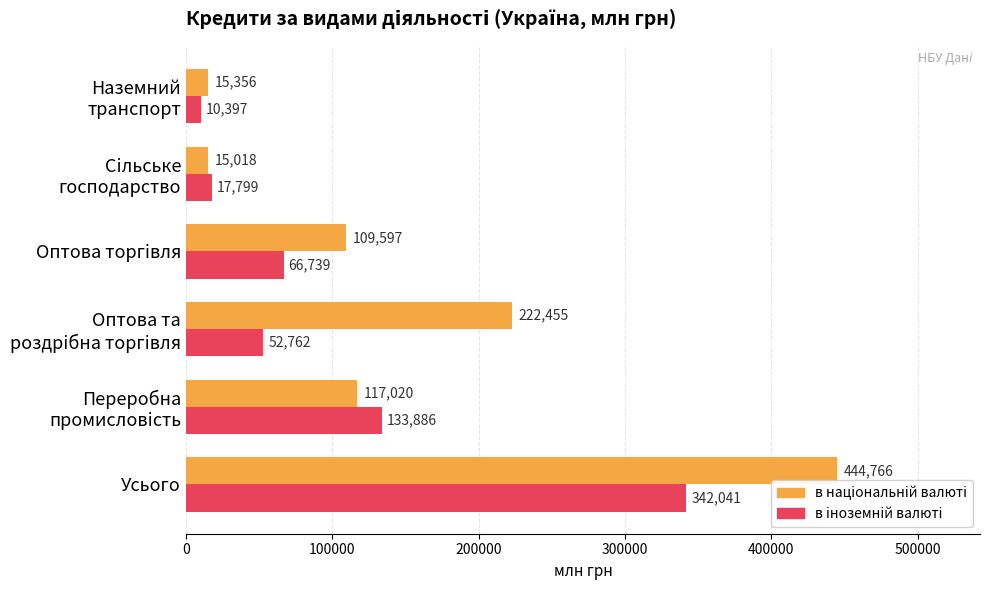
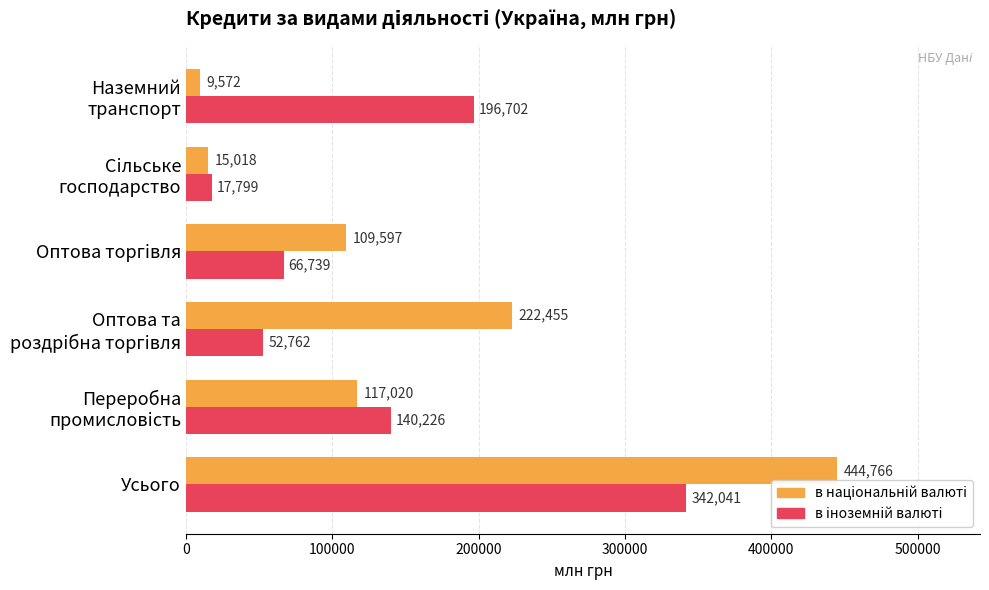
в національній валюті, Наземний транспорт: 15,356 -> 9,572
в іноземній валюті, Наземний транспорт: 10,397 -> 196,702
в іноземній валюті, Переробна промисловість: 133,886 -> 140,226
